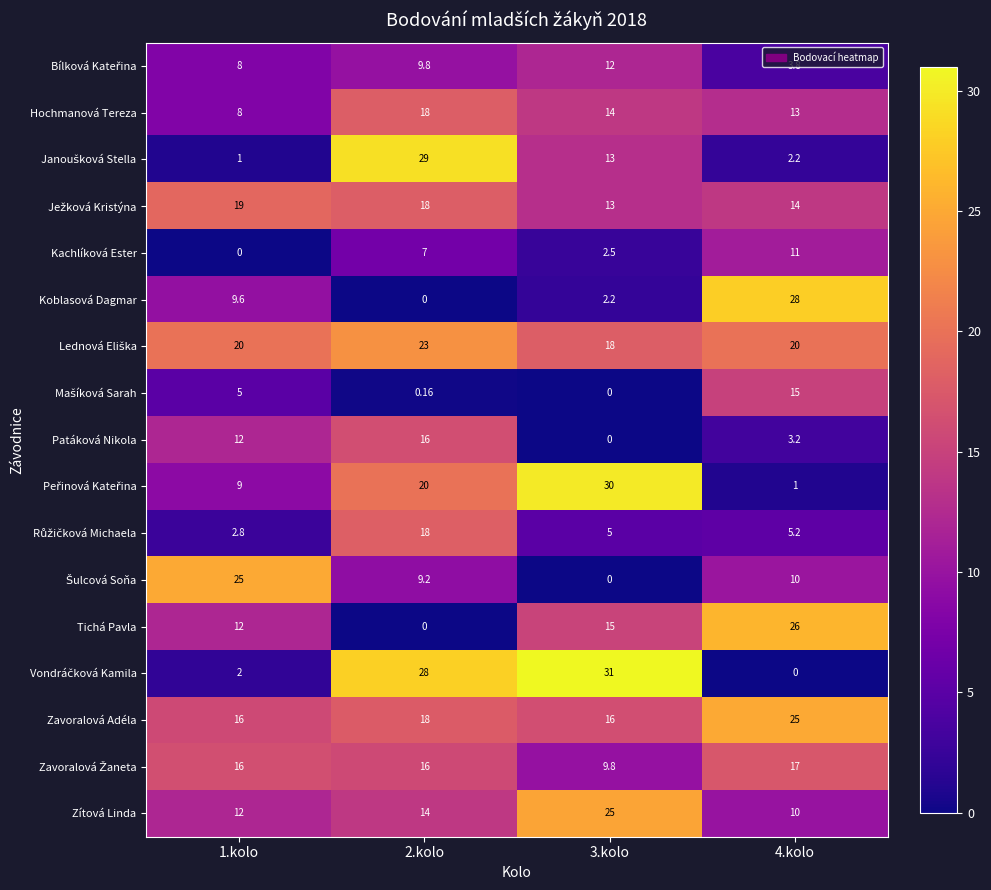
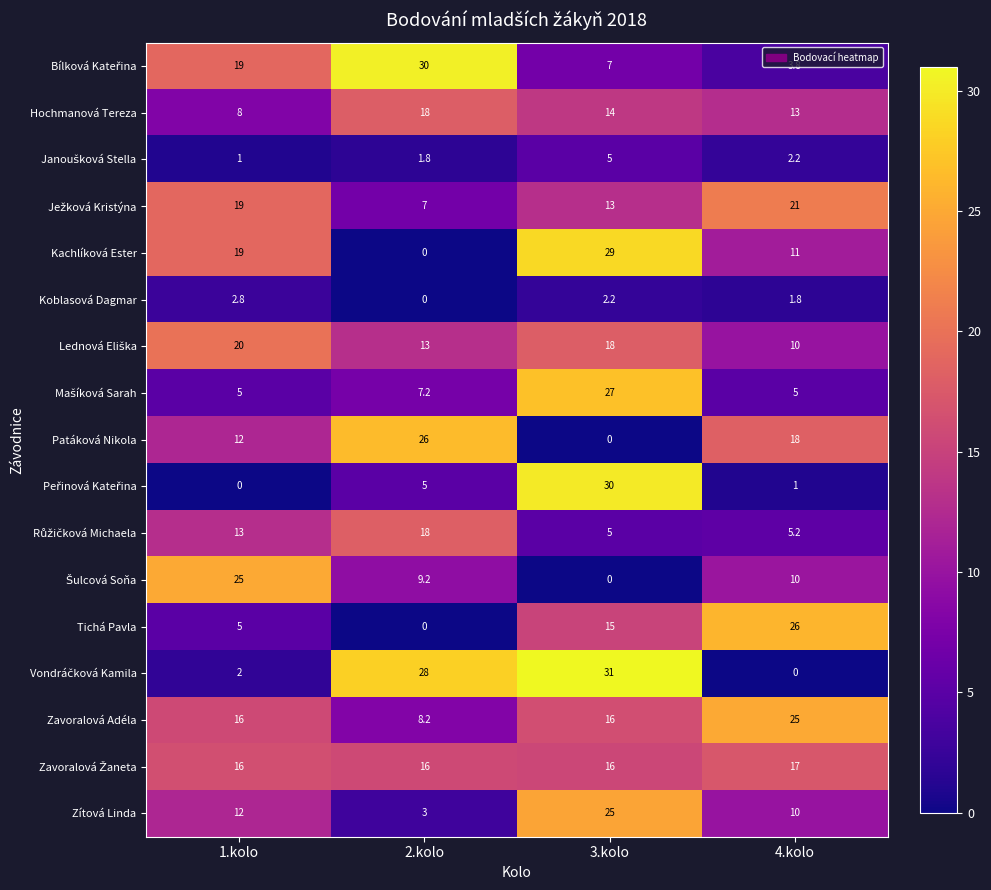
Bílková Kateřina, 1.kolo: 8 -> 19
Bílková Kateřina, 2.kolo: 9.8 -> 30
Bílková Kateřina, 3.kolo: 12 -> 7
Janoušková Stella, 2.kolo: 29 -> 1.8
Janoušková Stella, 3.kolo: 13 -> 5
Ježková Kristýna, 2.kolo: 18 -> 7
Ježková Kristýna, 4.kolo: 14 -> 21
Kachlíková Ester, 1.kolo: 0 -> 19
Kachlíková Ester, 2.kolo: 7 -> 0
Kachlíková Ester, 3.kolo: 2.5 -> 29
Koblasová Dagmar, 1.kolo: 9.6 -> 2.8
Koblasová Dagmar, 4.kolo: 28 -> 1.8
Lednová Eliška, 2.kolo: 23 -> 13
Lednová Eliška, 4.kolo: 20 -> 10
Mašíková Sarah, 2.kolo: 0.16 -> 7.2
Mašíková Sarah, 3.kolo: 0 -> 27
Mašíková Sarah, 4.kolo: 15 -> 5
Patáková Nikola, 2.kolo: 16 -> 26
Patáková Nikola, 4.kolo: 3.2 -> 18
Peřinová Kateřina, 1.kolo: 9 -> 0
Peřinová Kateřina, 2.kolo: 20 -> 5
Růžičková Michaela, 1.kolo: 2.8 -> 13
Tichá Pavla, 1.kolo: 12 -> 5
Zavoralová Adéla, 2.kolo: 18 -> 8.2
Zavoralová Žaneta, 3.kolo: 9.8 -> 16
Zítová Linda, 2.kolo: 14 -> 3
